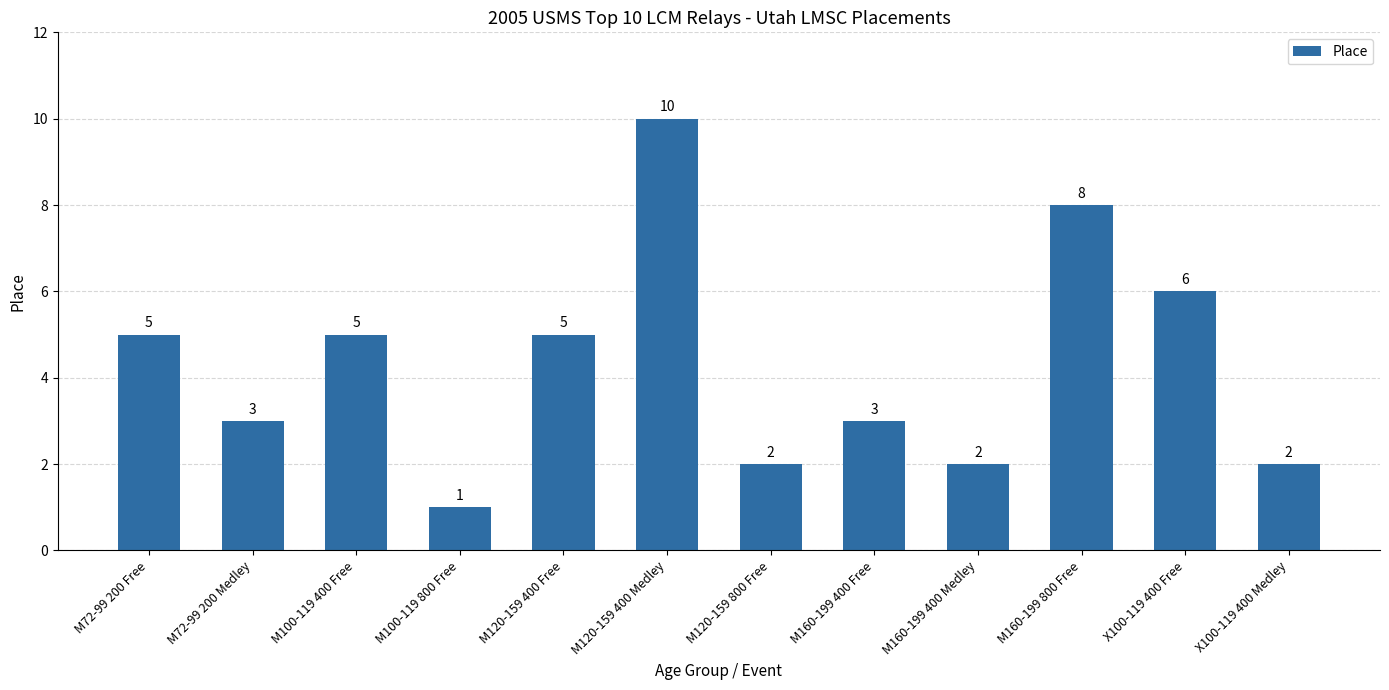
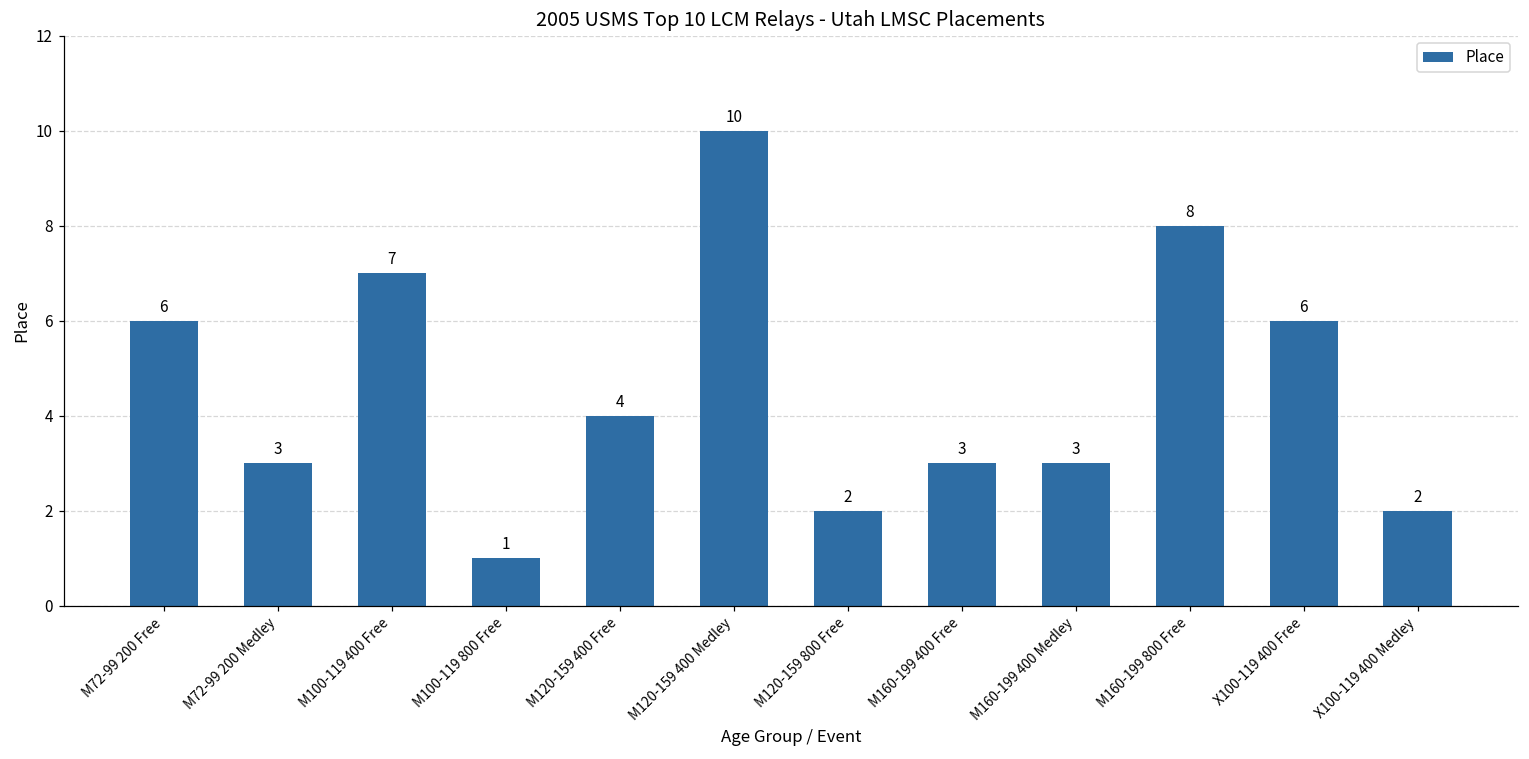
M72-99 200 Free: 5 -> 6
M100-119 400 Free: 5 -> 7
M120-159 400 Free: 5 -> 4
M160-199 400 Medley: 2 -> 3
